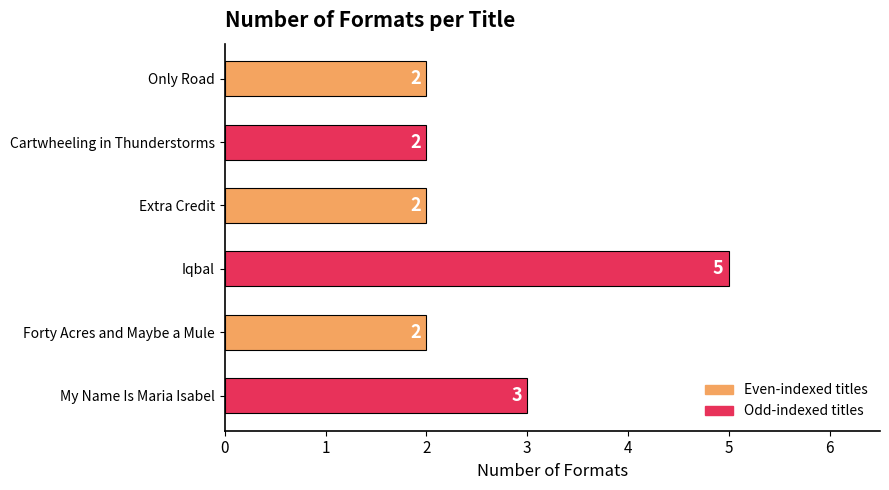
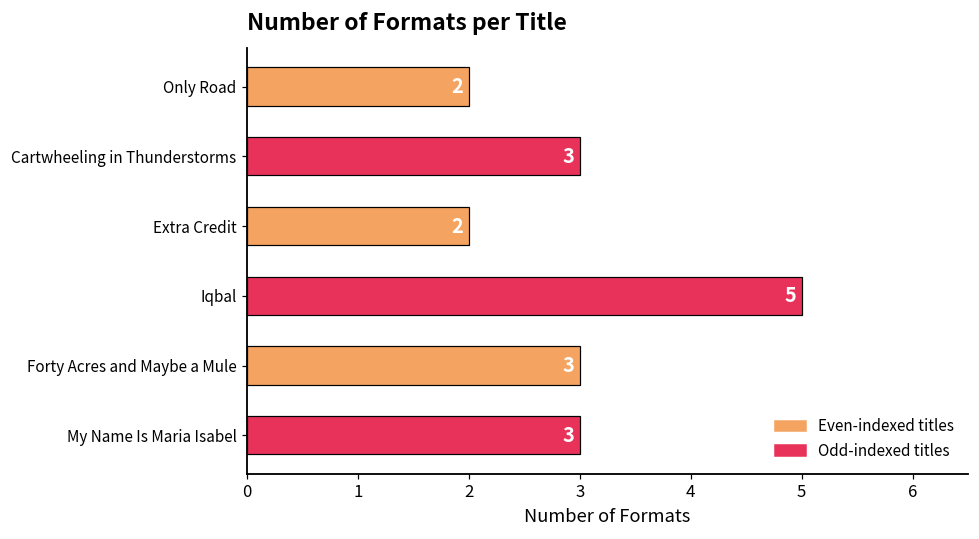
Cartwheeling in Thunderstorms: 2 -> 3
Forty Acres and Maybe a Mule: 2 -> 3
